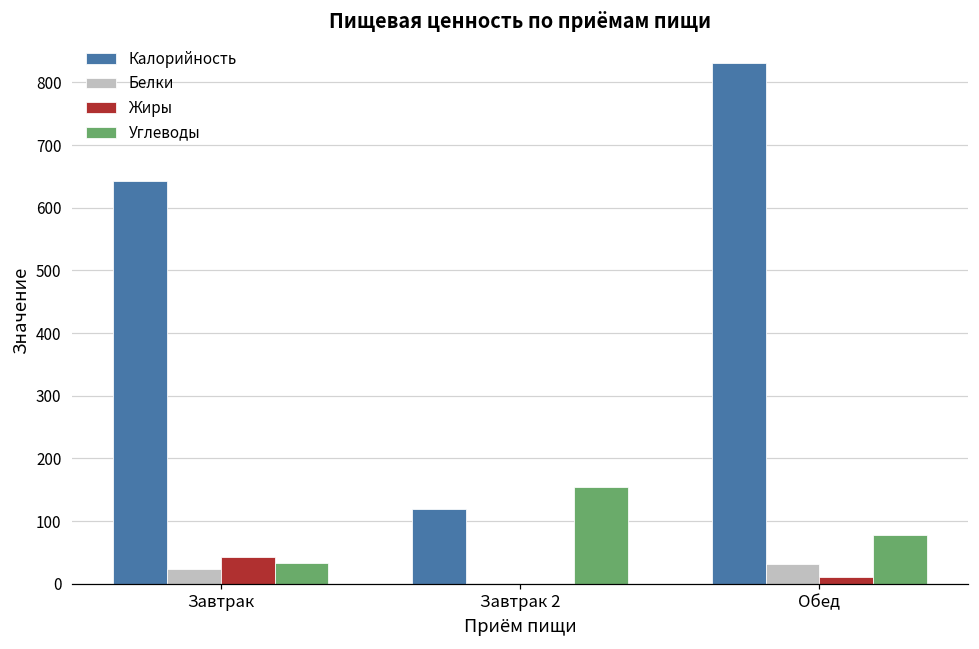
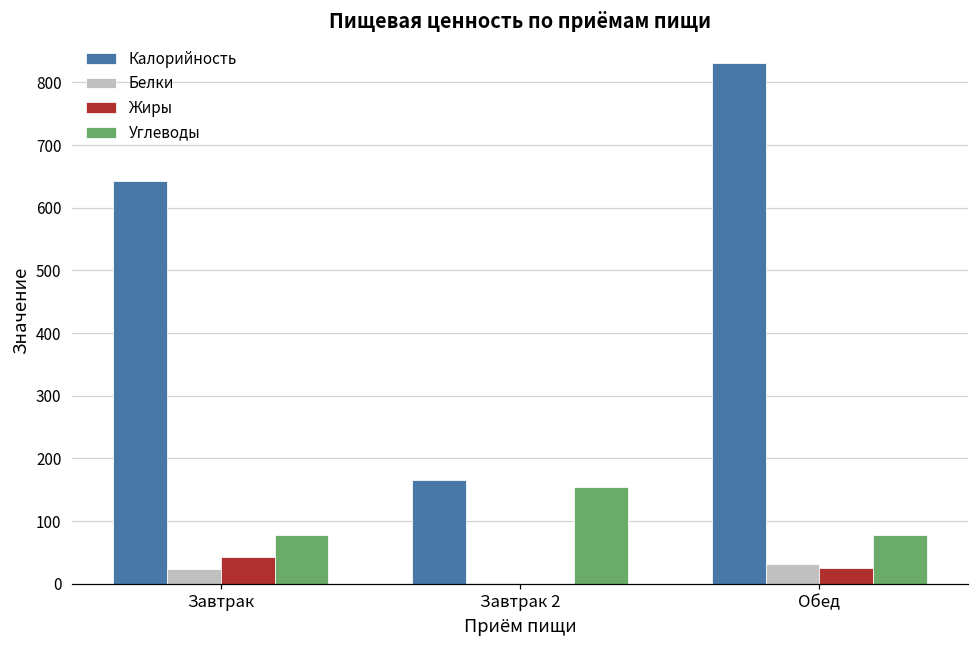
Углеводы, Завтрак: 30 -> 80
Калорийность, Завтрак 2: 120 -> 160
Жиры, Обед: 10 -> 30
